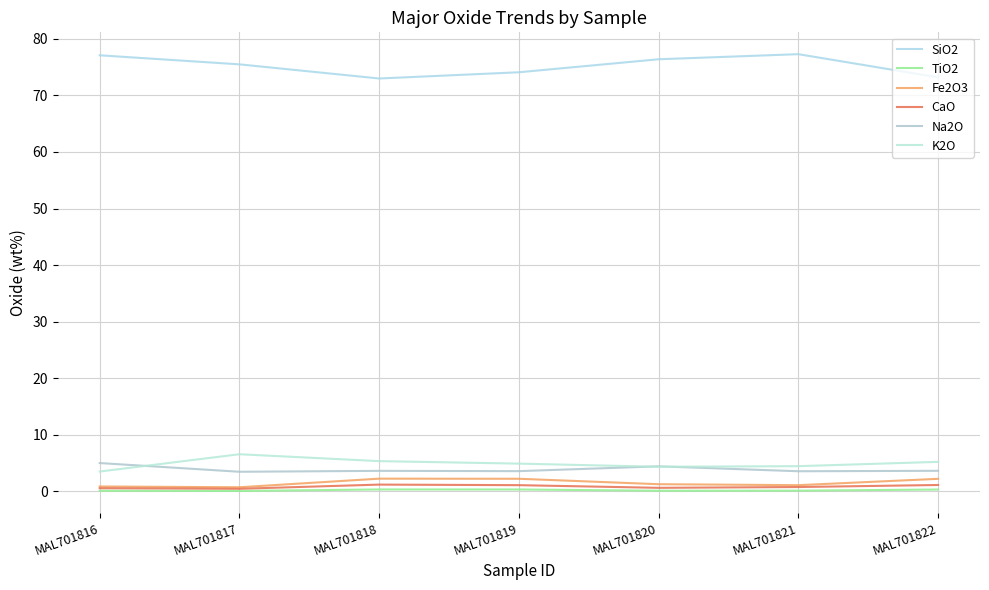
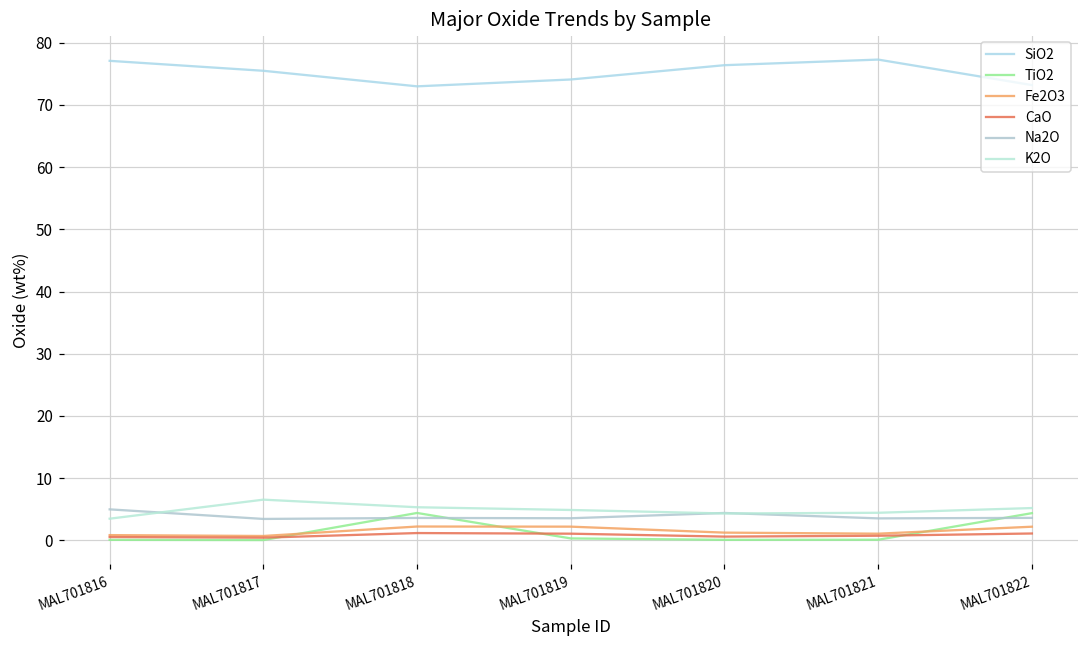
TiO2, MAL701818: 0 -> 4
TiO2, MAL701822: 0 -> 4
